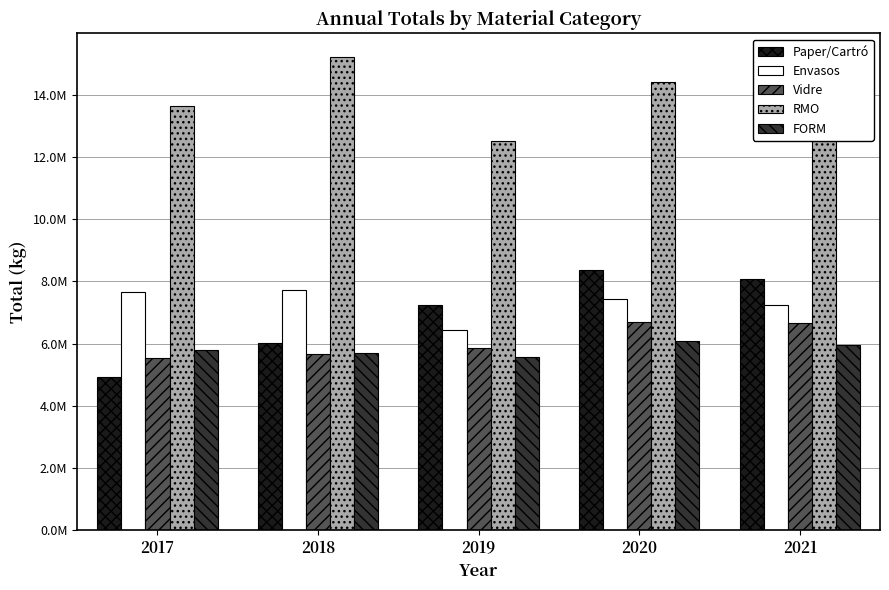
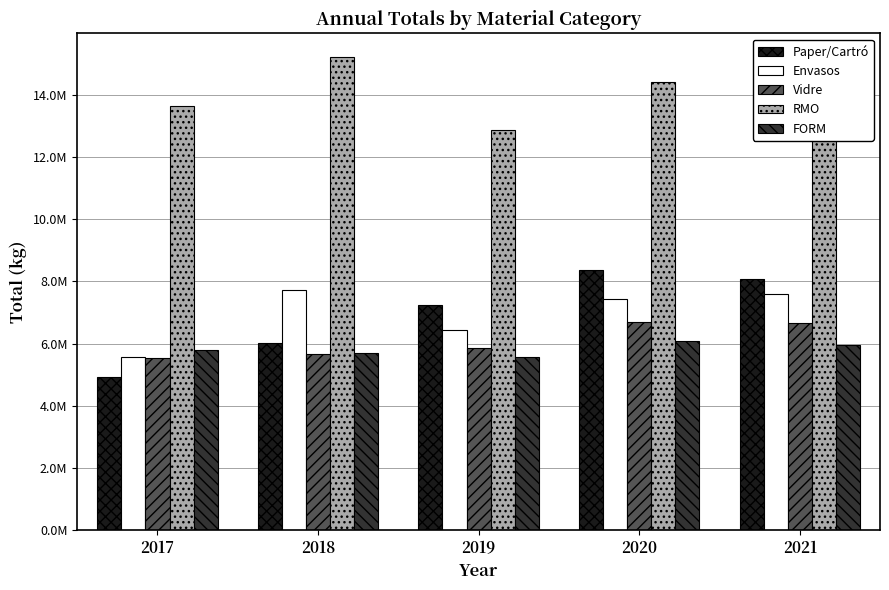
Envasos, 2017: 7700000 -> 5600000
RMO, 2019: 12500000 -> 12900000
Envasos, 2021: 7200000 -> 7600000
